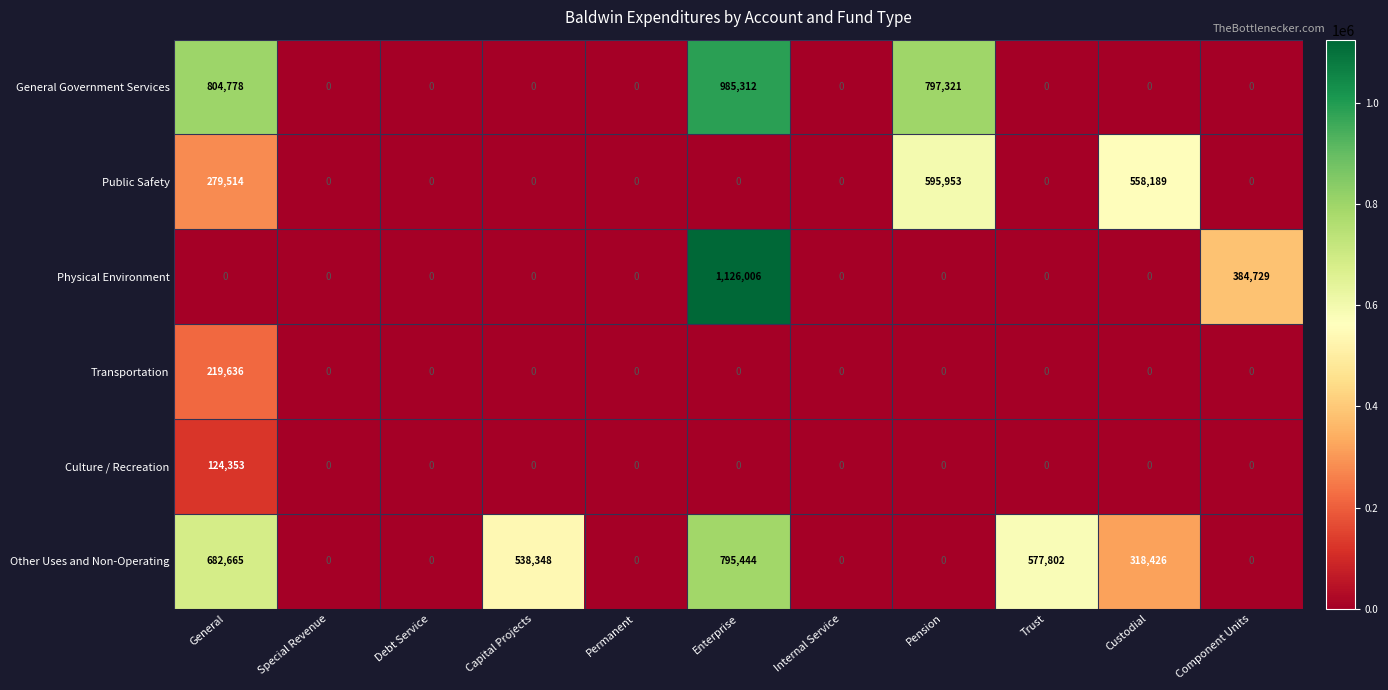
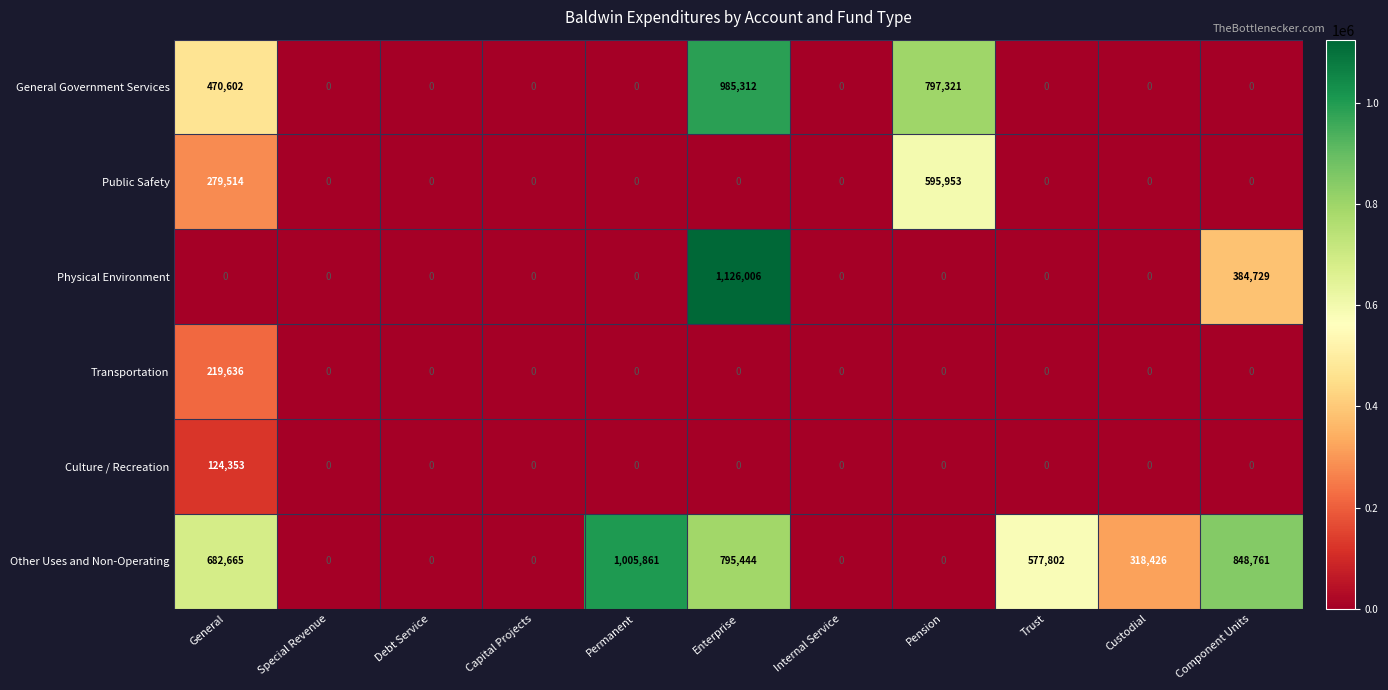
General Government Services, General: 804,778 -> 470,602
Public Safety, Custodial: 558,189 -> 0
Other Uses and Non-Operating, Capital Projects: 538,348 -> 0
Other Uses and Non-Operating, Permanent: 0 -> 1,005,861
Other Uses and Non-Operating, Component Units: 0 -> 848,761
